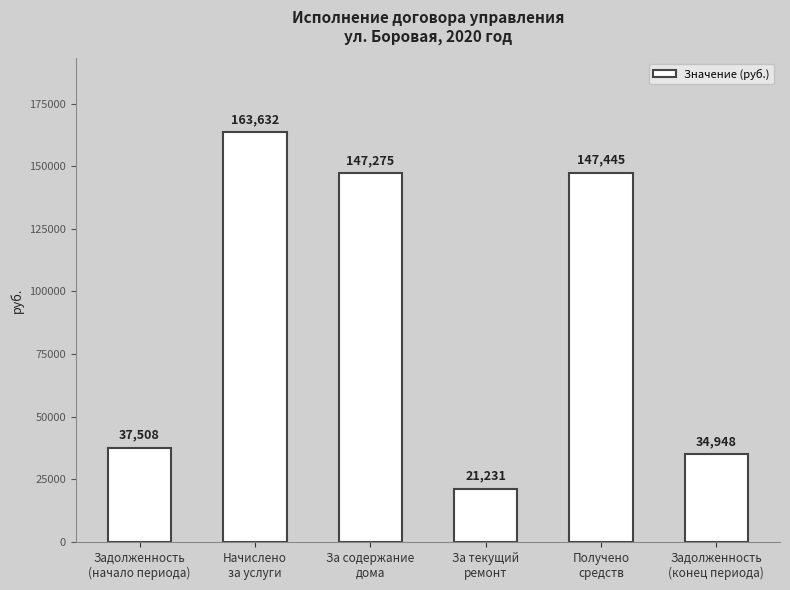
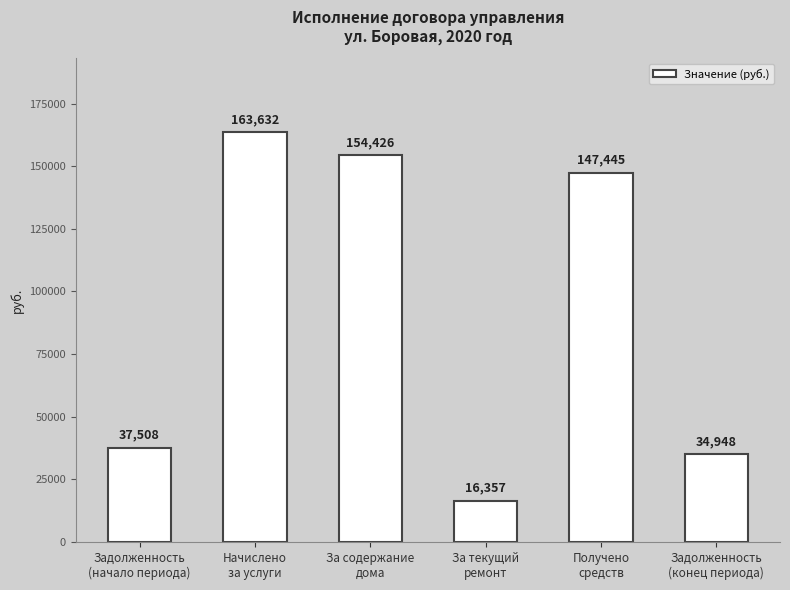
За содержание дома: 147,275 -> 154,426
За текущий ремонт: 21,231 -> 16,357
